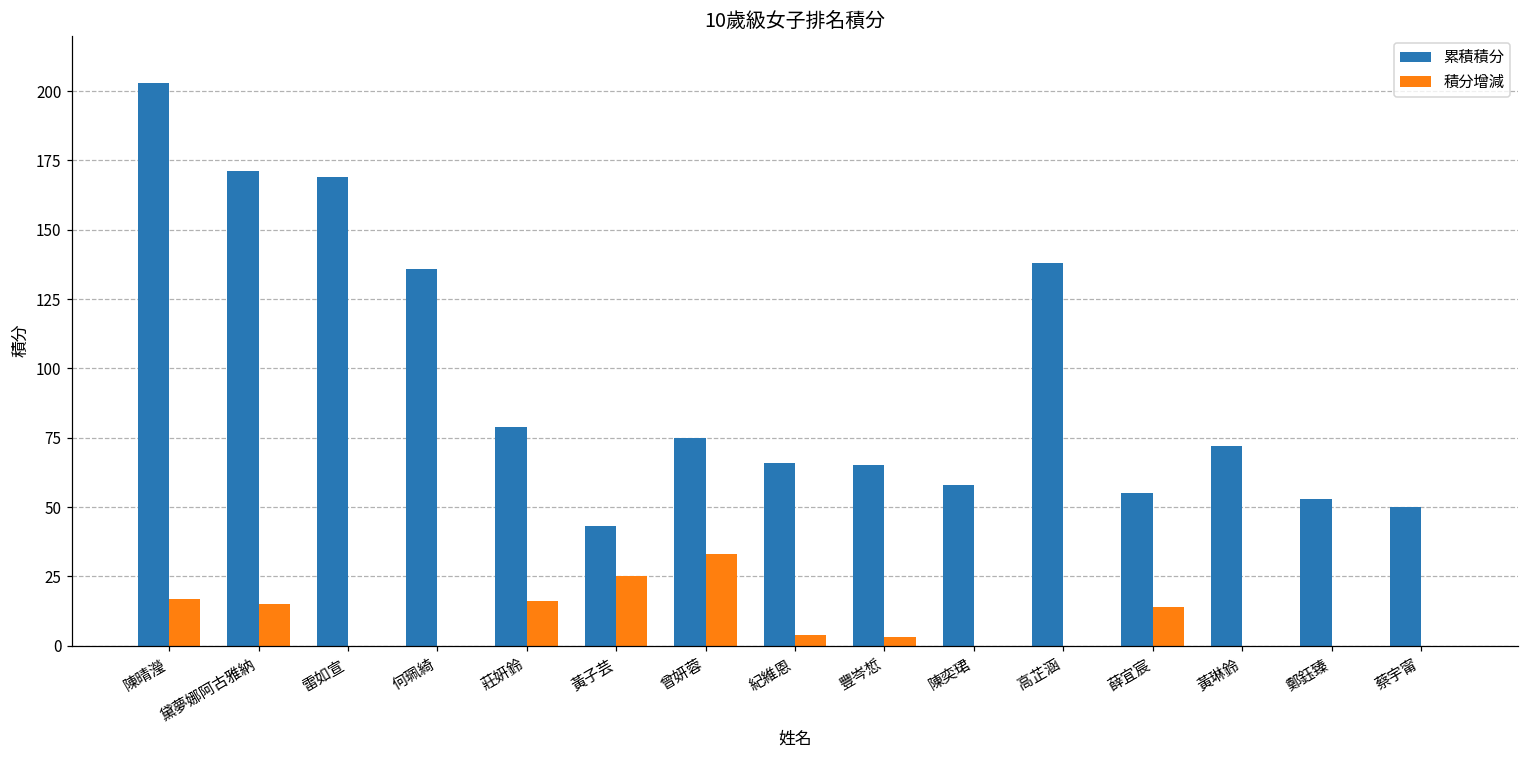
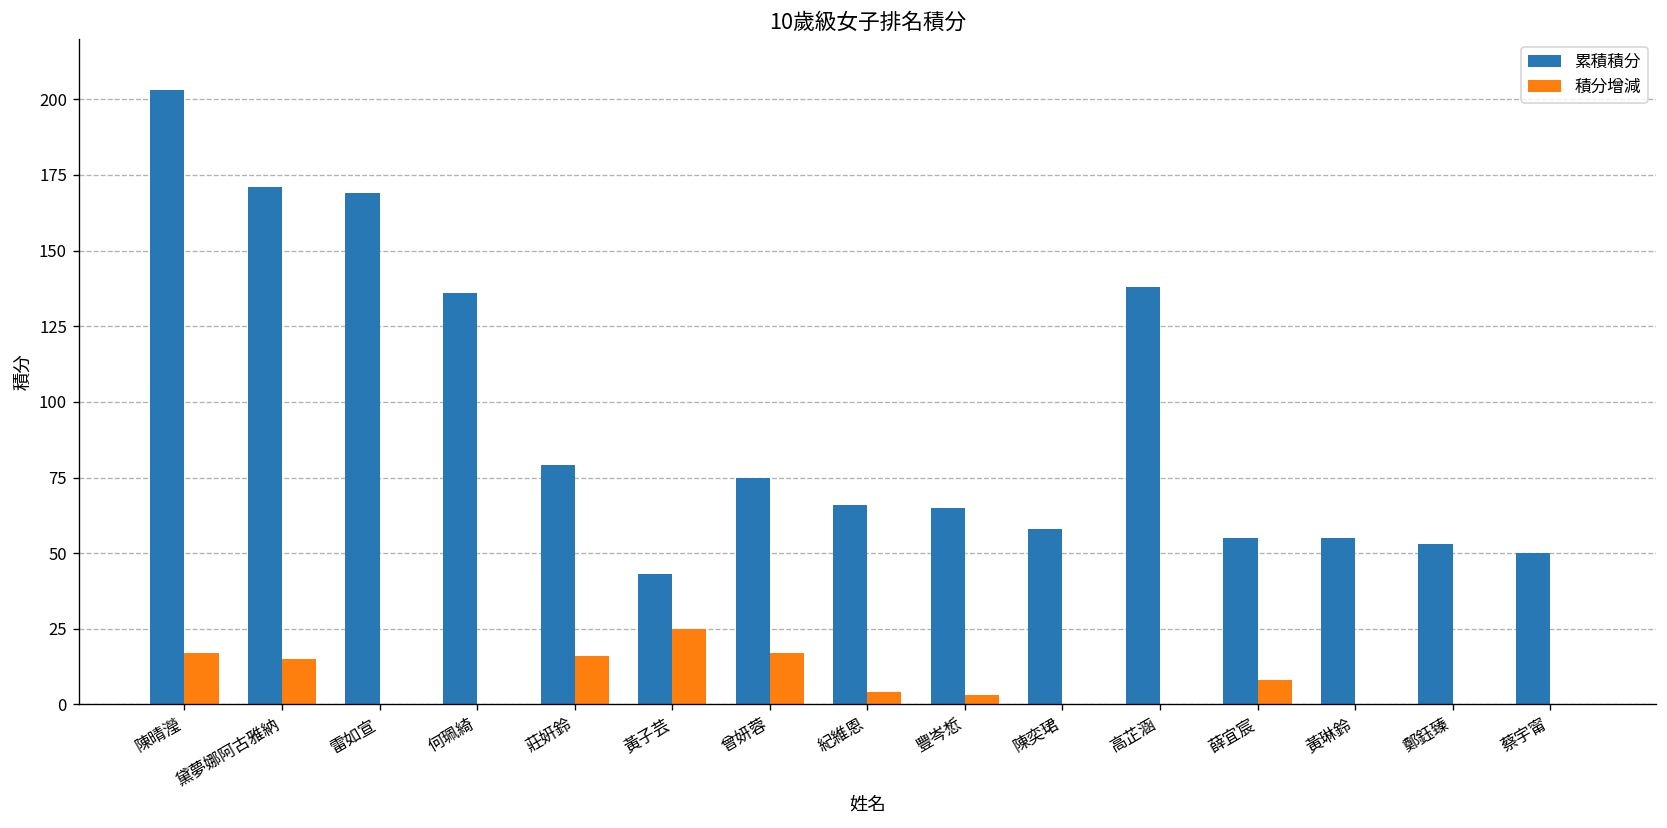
積分增減, 曾妍蓉: 33 -> 17
積分增減, 薛宜宸: 14 -> 8
累積積分, 黃琳鈴: 72 -> 55
